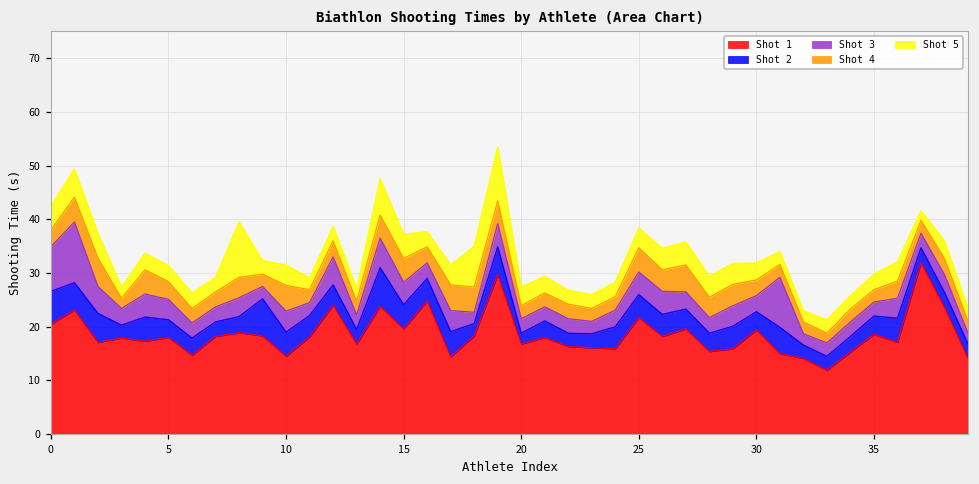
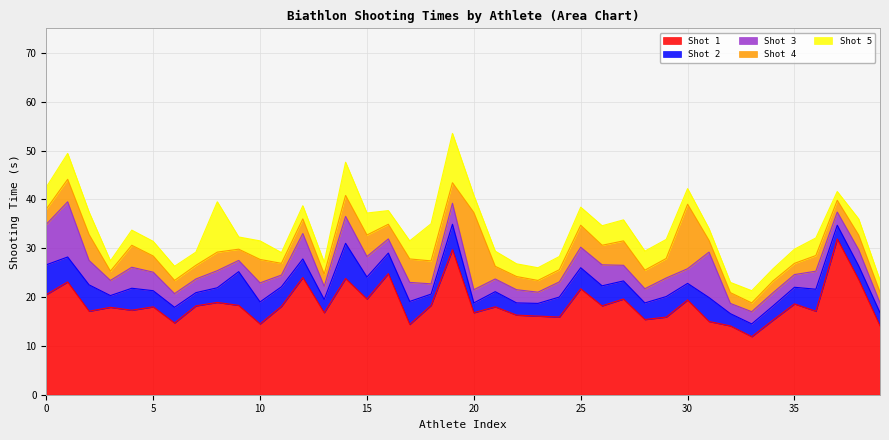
Shot 4, 20: 2 -> 16
Shot 4, 30: 3 -> 13
